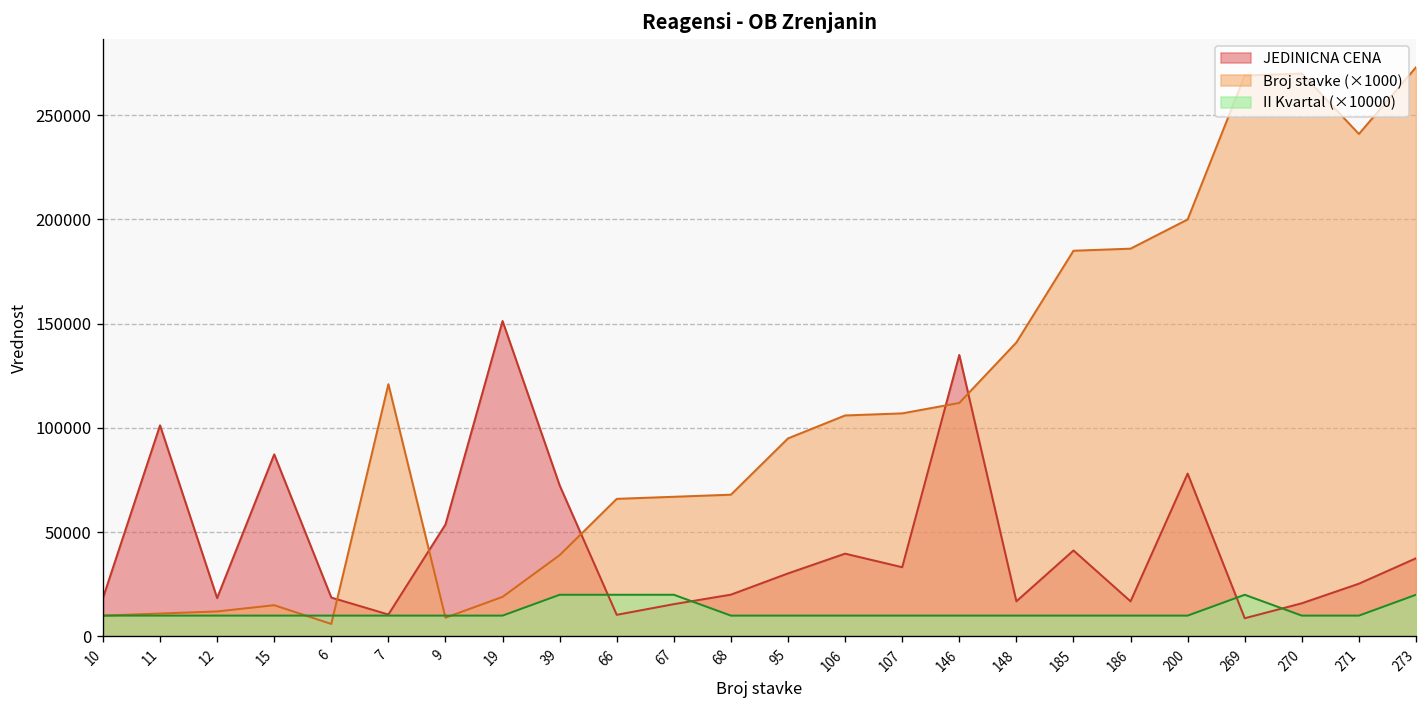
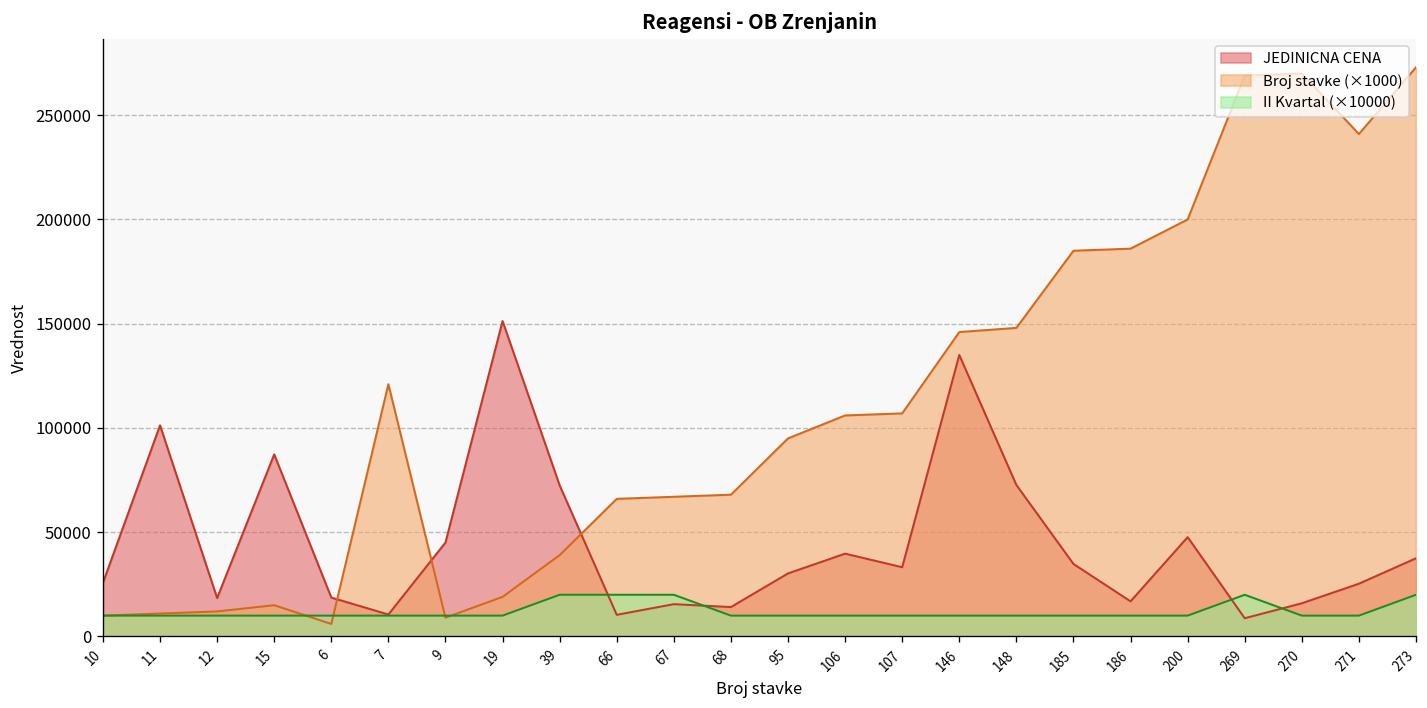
JEDINICNA CENA, 10: 18000 -> 26000
JEDINICNA CENA, 9: 54000 -> 45000
JEDINICNA CENA, 68: 20000 -> 14000
Broj stavke (×1000), 146: 112000 -> 146000
JEDINICNA CENA, 148: 17000 -> 73000
Broj stavke (×1000), 148: 141000 -> 148000
JEDINICNA CENA, 185: 41000 -> 35000
JEDINICNA CENA, 200: 78000 -> 48000
